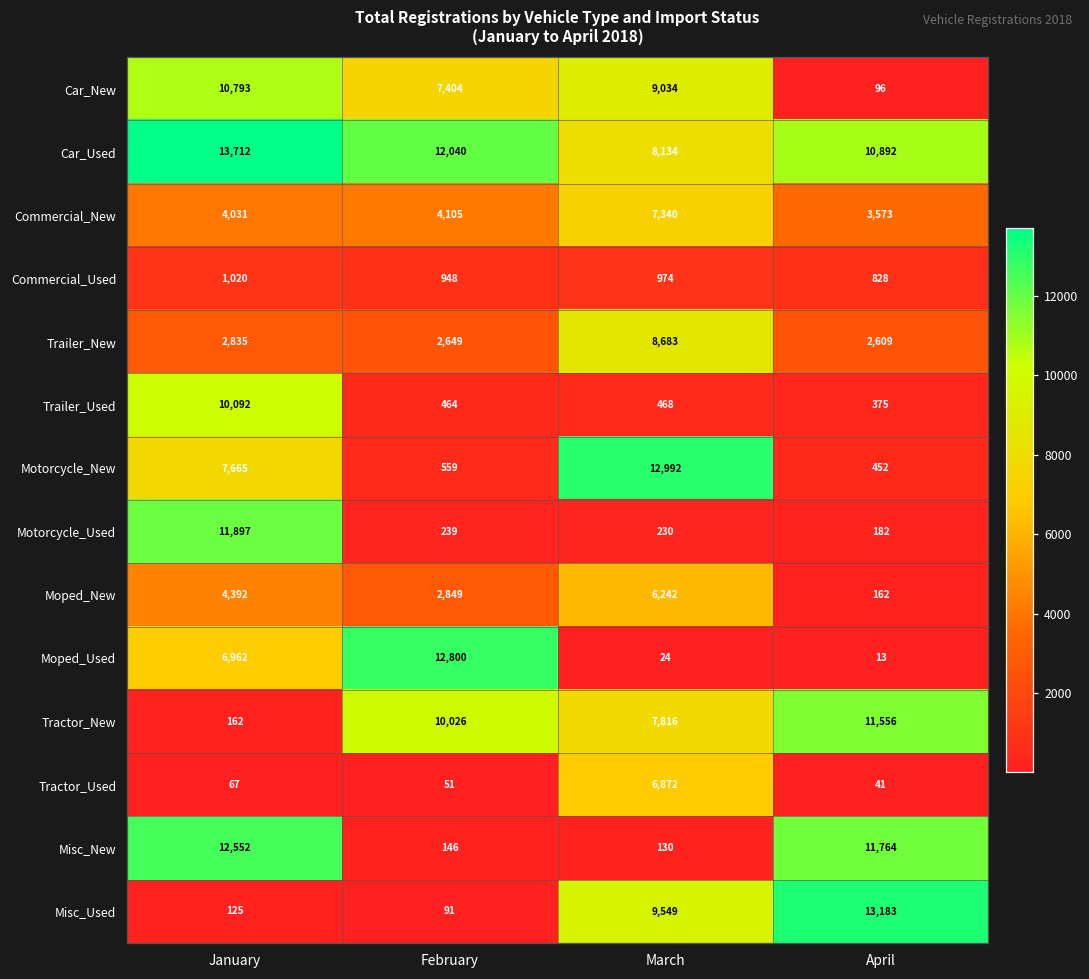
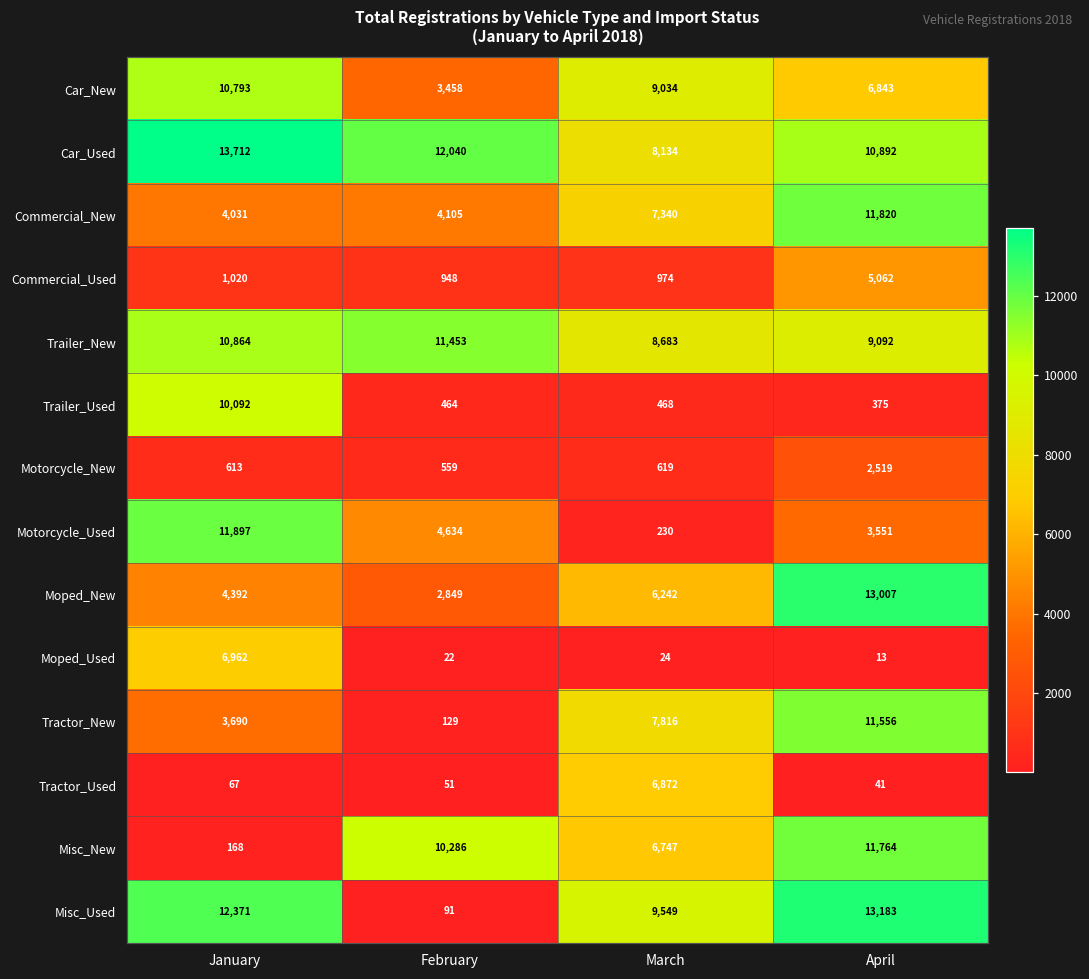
Car_New, February: 7,404 -> 3,458
Car_New, April: 96 -> 6,843
Commercial_New, April: 3,573 -> 11,820
Commercial_Used, April: 828 -> 5,062
Trailer_New, January: 2,835 -> 10,864
Trailer_New, February: 2,649 -> 11,453
Trailer_New, April: 2,609 -> 9,092
Motorcycle_New, January: 7,665 -> 613
Motorcycle_New, March: 12,992 -> 619
Motorcycle_New, April: 452 -> 2,519
Motorcycle_Used, February: 239 -> 4,634
Motorcycle_Used, April: 182 -> 3,551
Moped_New, April: 162 -> 13,007
Moped_Used, February: 12,800 -> 22
Tractor_New, January: 162 -> 3,690
Tractor_New, February: 10,026 -> 129
Misc_New, January: 12,552 -> 168
Misc_New, February: 146 -> 10,286
Misc_New, March: 130 -> 6,747
Misc_Used, January: 125 -> 12,371
